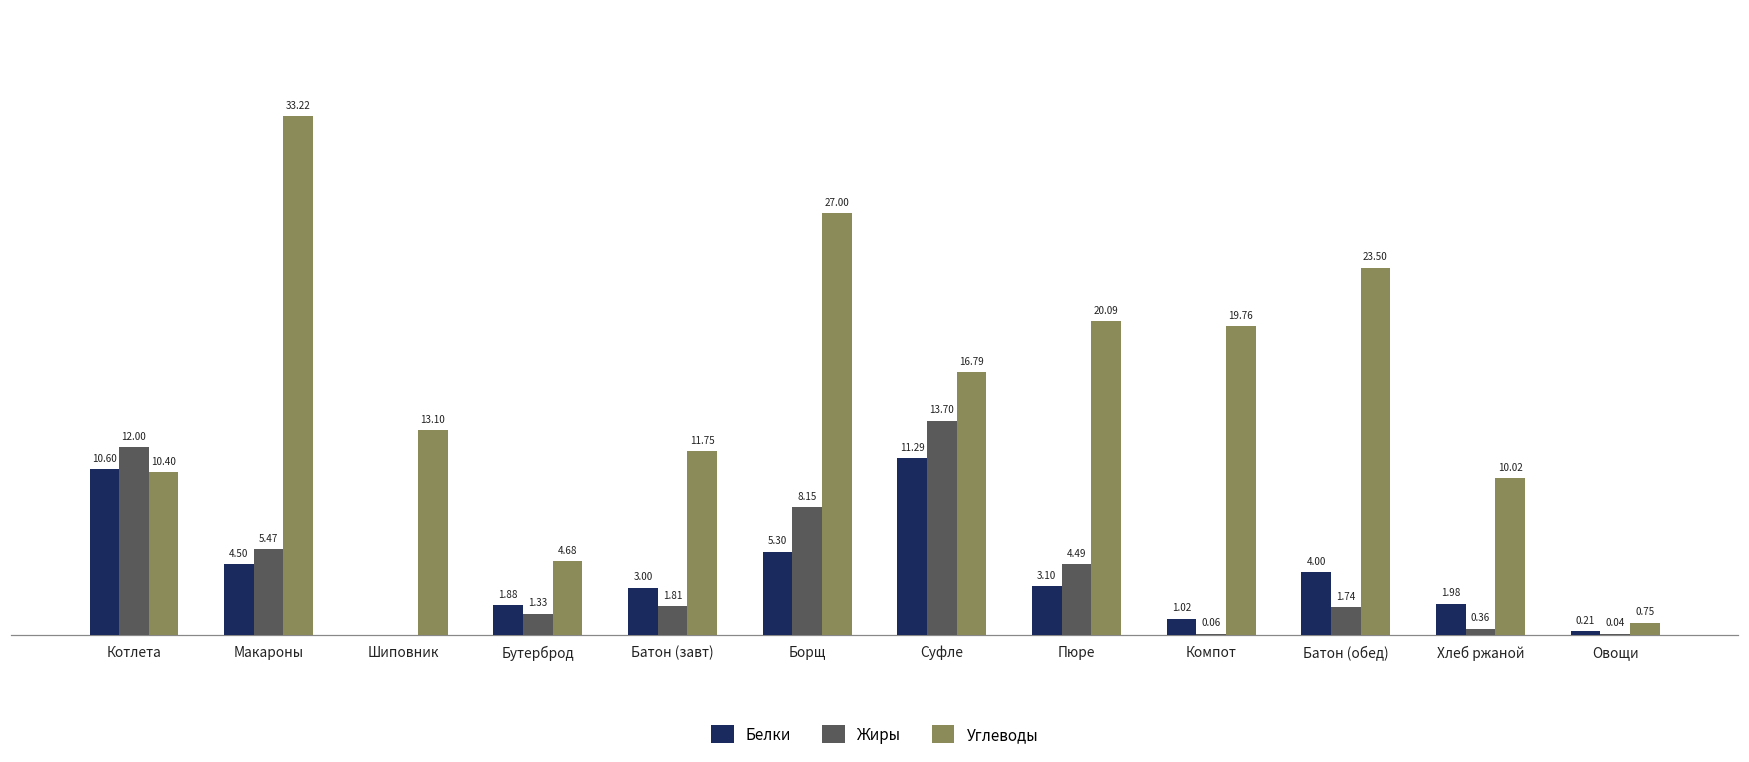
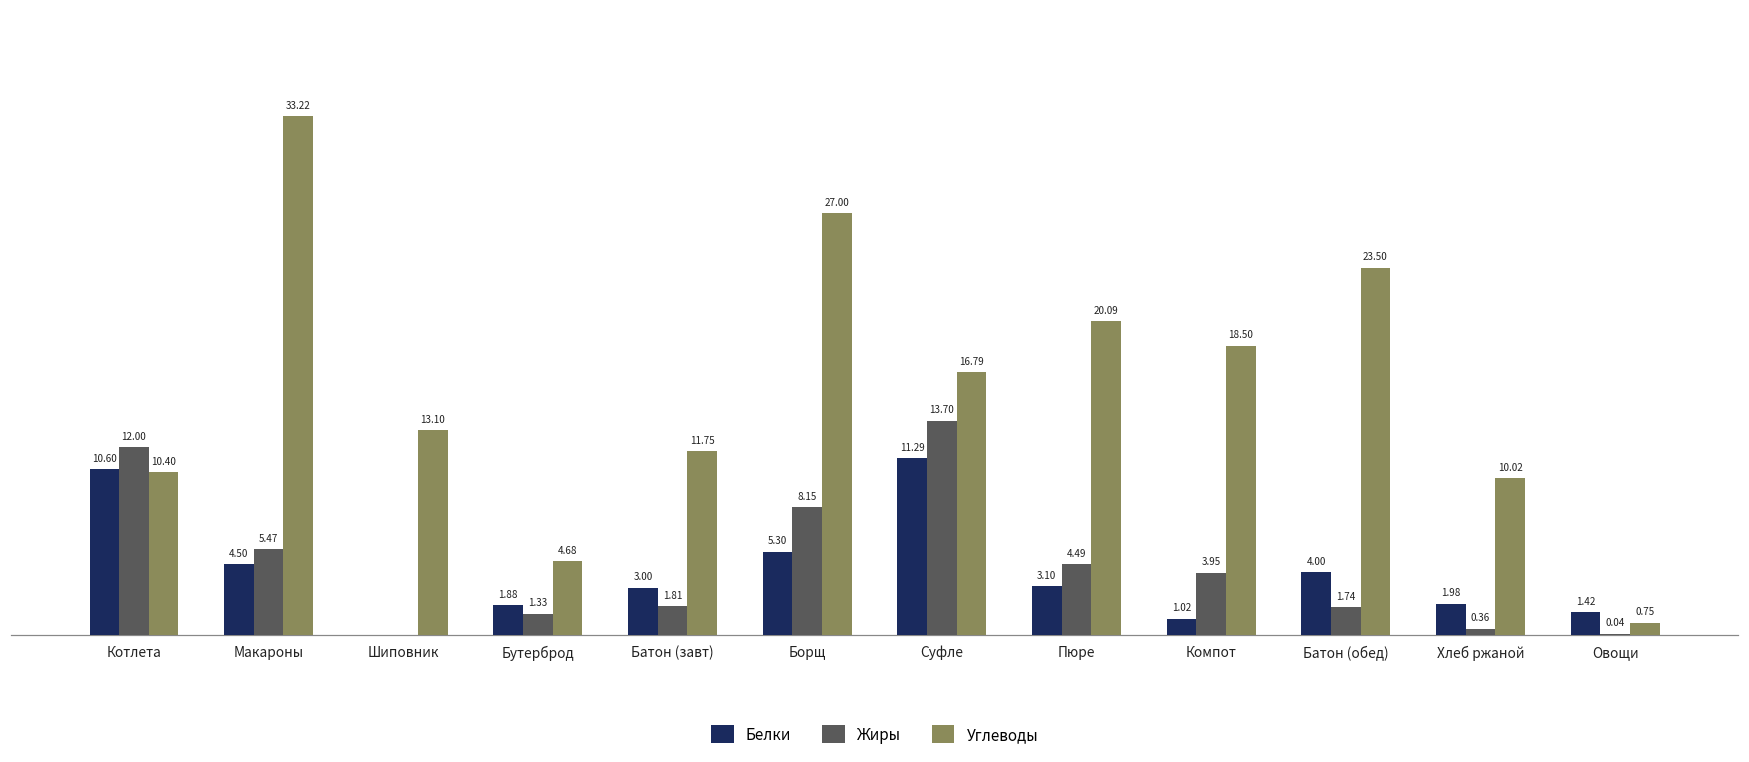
Жиры, Компот: 0.06 -> 3.95
Углеводы, Компот: 19.76 -> 18.50
Белки, Овощи: 0.21 -> 1.42
